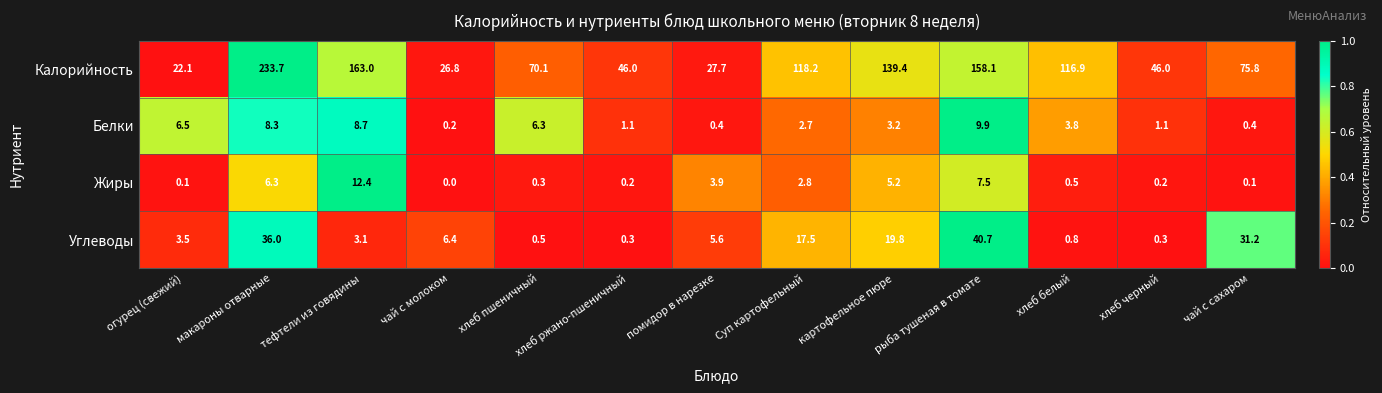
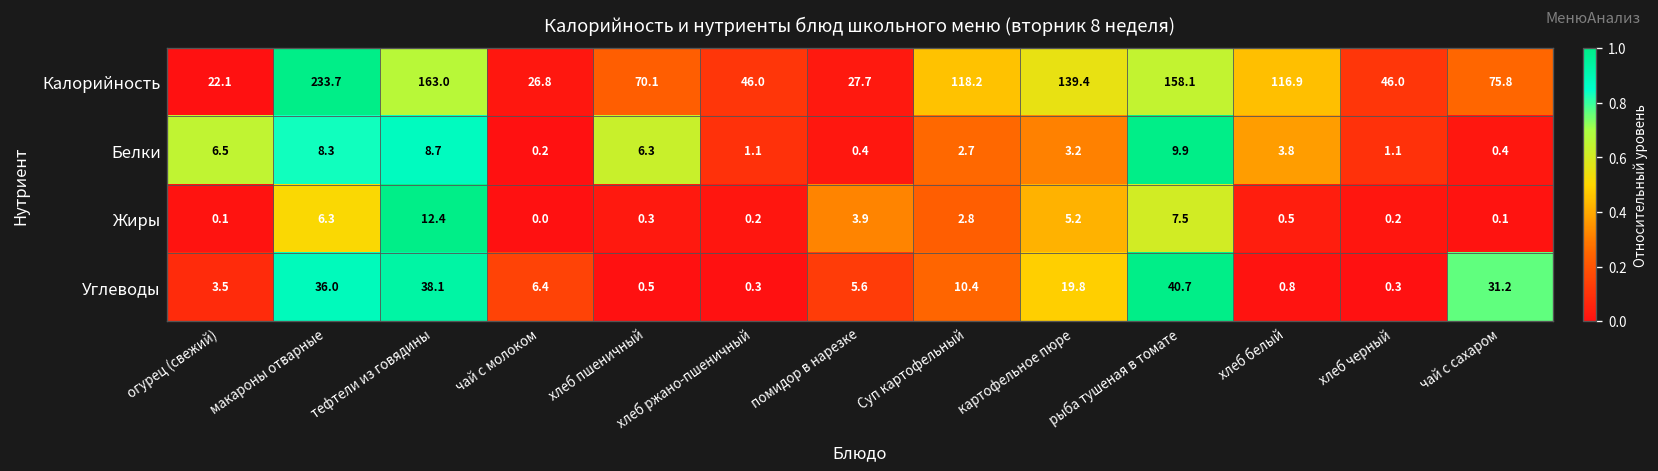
Углеводы, тефтели из говядины: 3.1 -> 38.1
Углеводы, Суп картофельный: 17.5 -> 10.4
